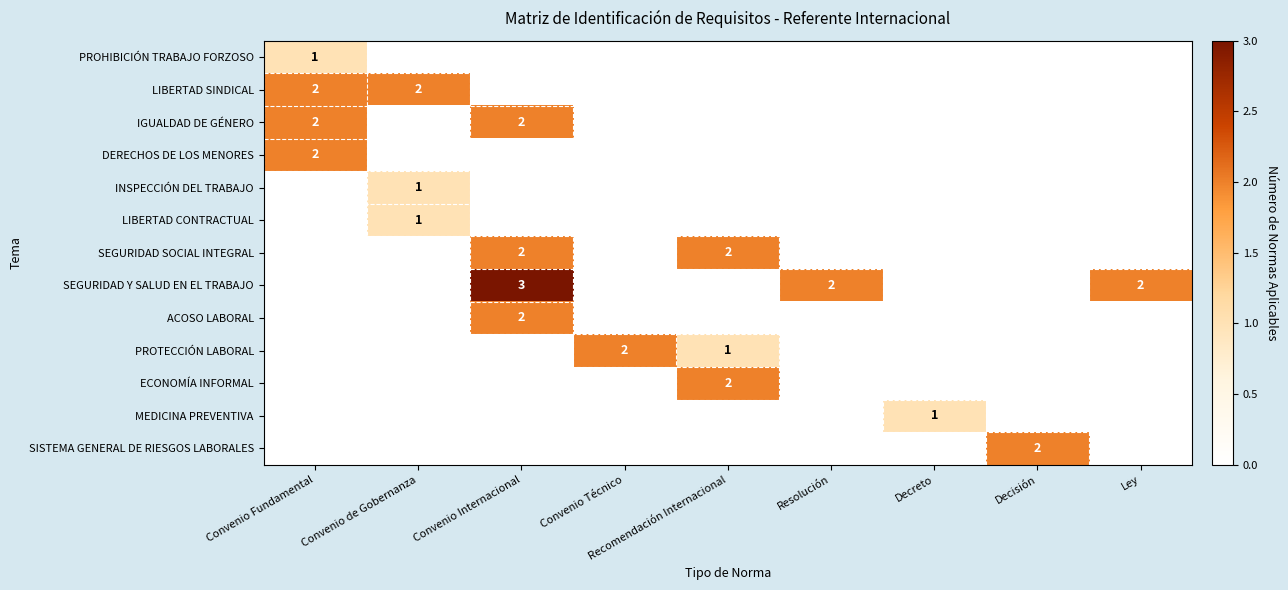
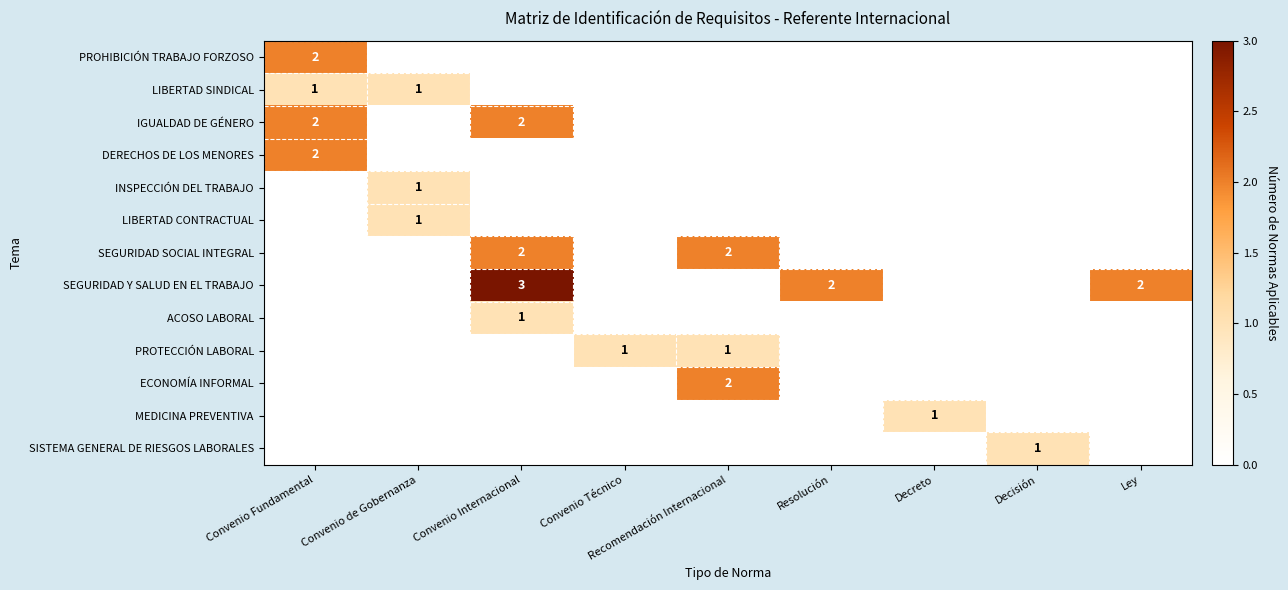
PROHIBICIÓN TRABAJO FORZOSO, Convenio Fundamental: 1 -> 2
LIBERTAD SINDICAL, Convenio Fundamental: 2 -> 1
LIBERTAD SINDICAL, Convenio de Gobernanza: 2 -> 1
ACOSO LABORAL, Convenio Internacional: 2 -> 1
PROTECCIÓN LABORAL, Convenio Técnico: 2 -> 1
SISTEMA GENERAL DE RIESGOS LABORALES, Decisión: 2 -> 1
